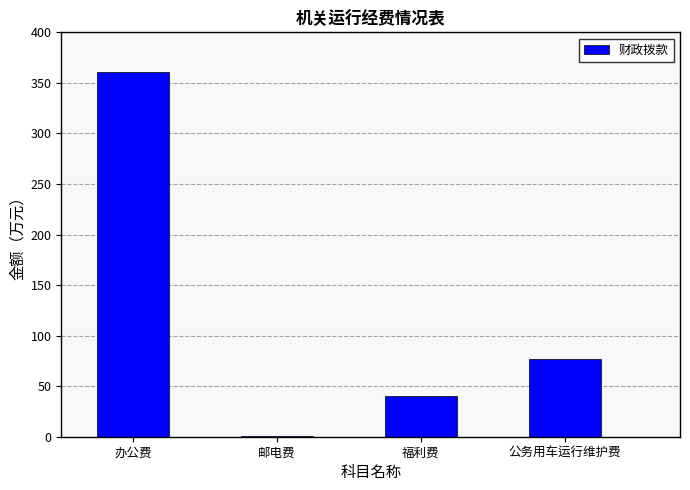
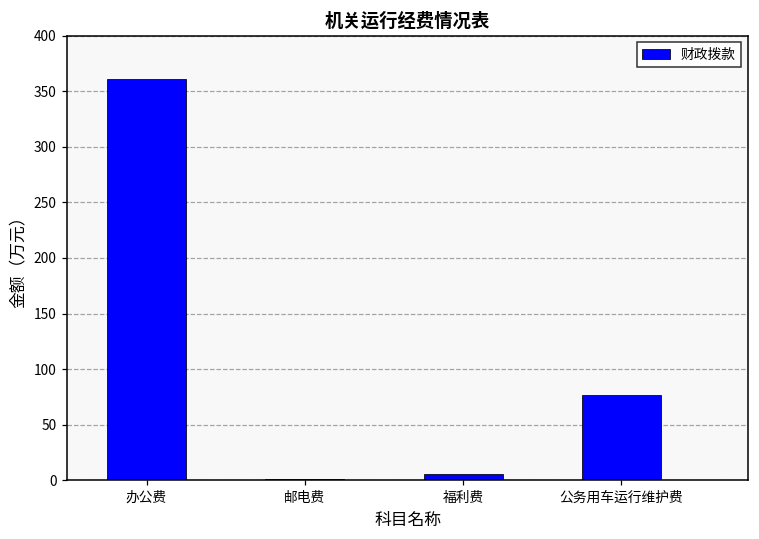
福利费: 40 -> 6
